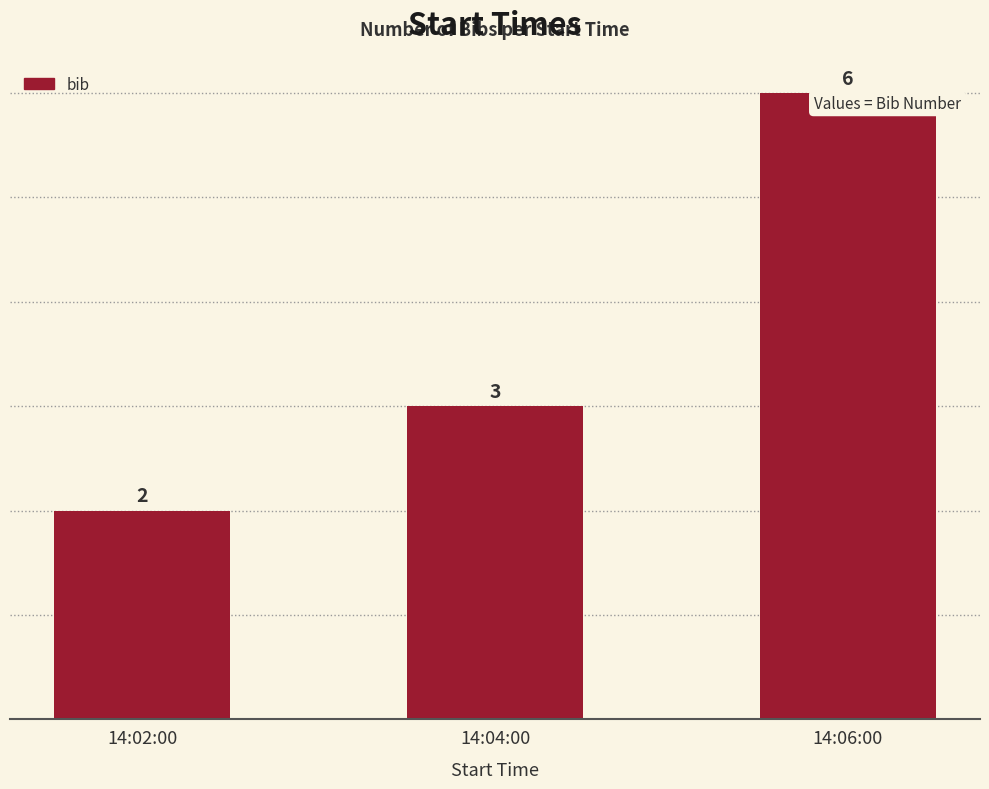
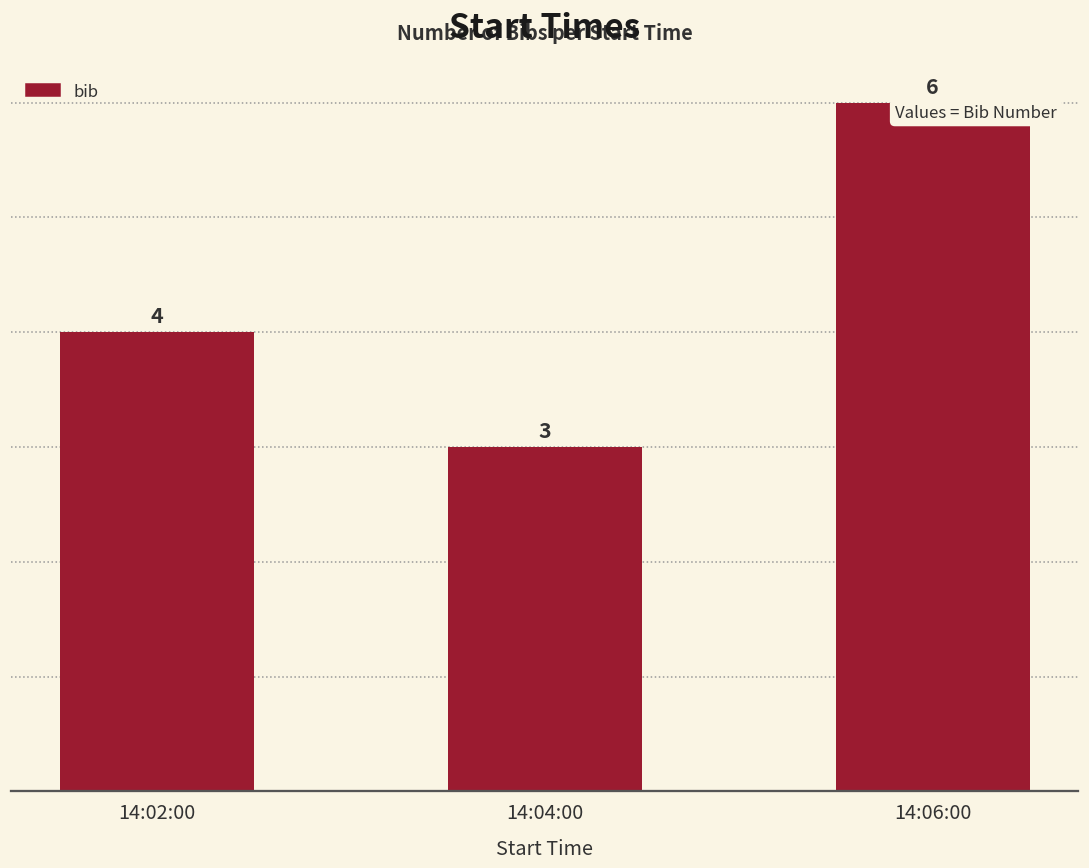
14:02:00: 2 -> 4
